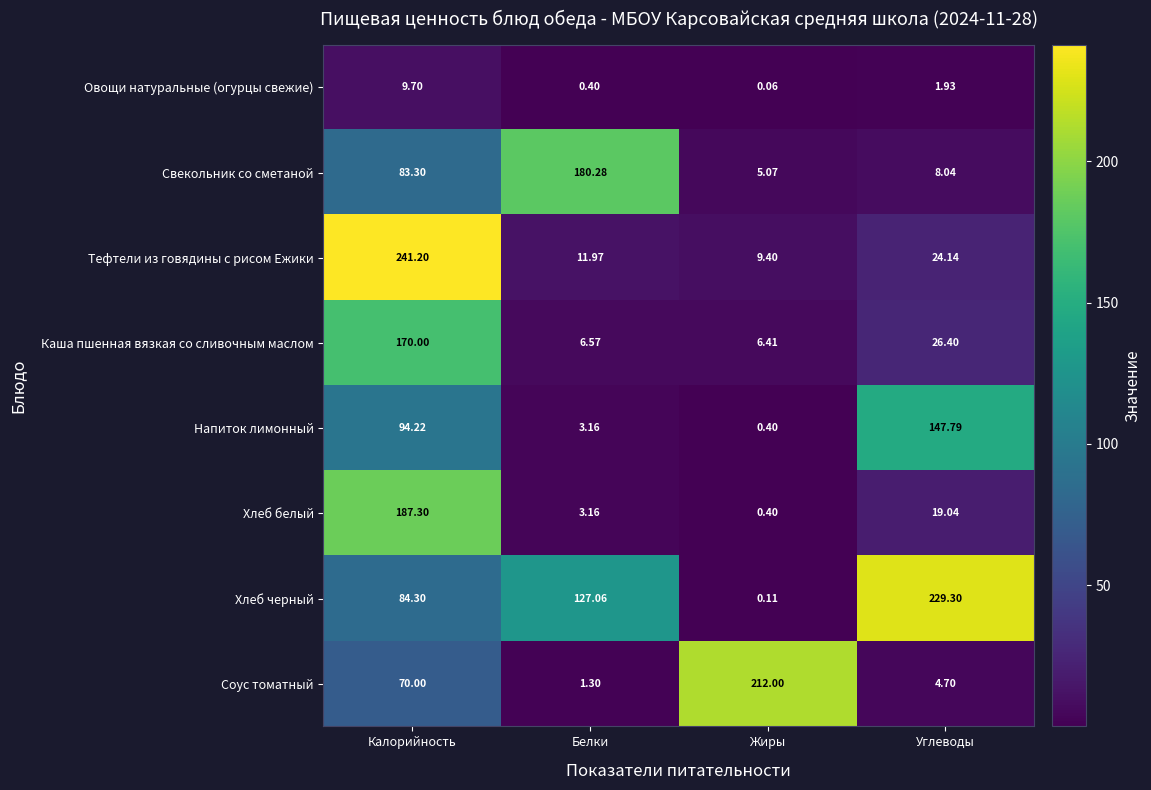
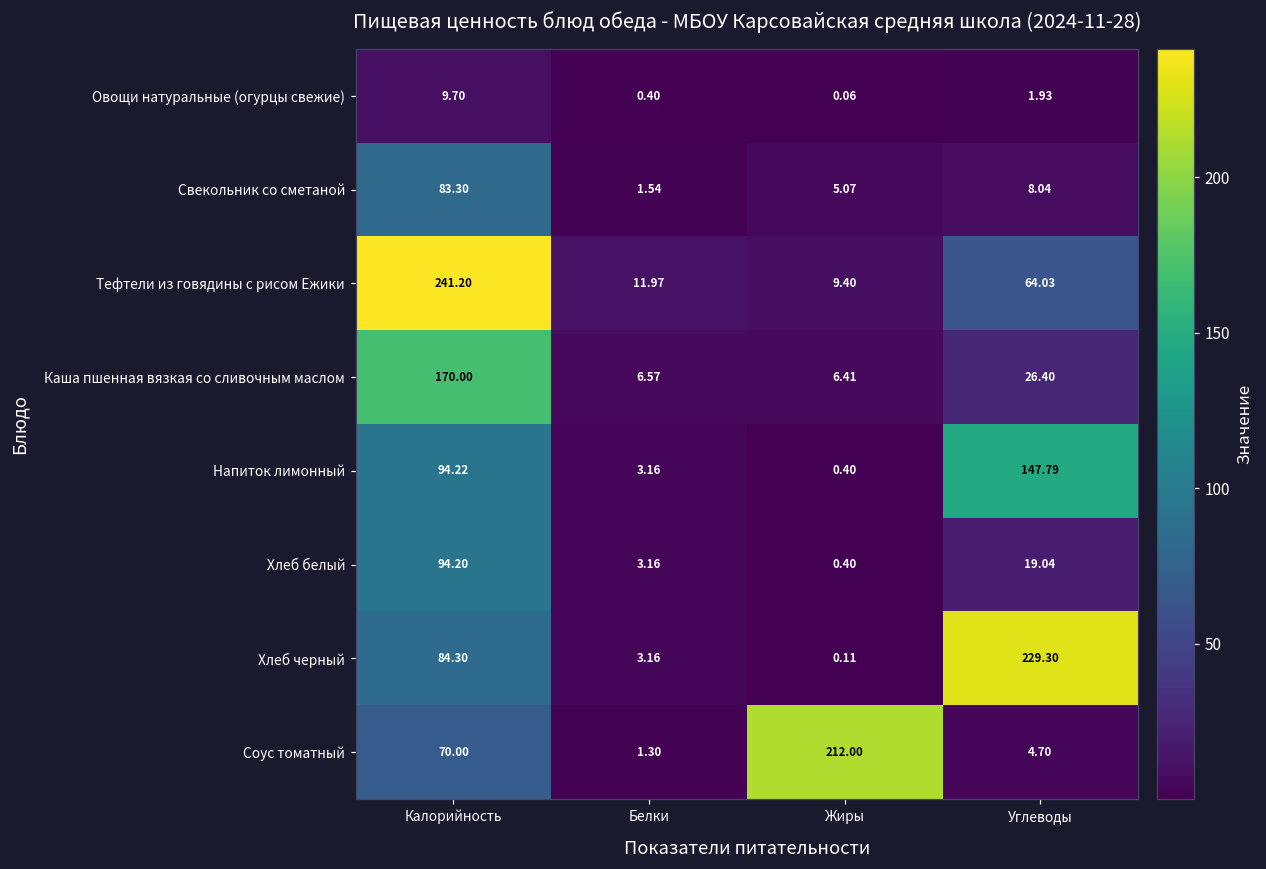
Свекольник со сметаной, Белки: 180.28 -> 1.54
Тефтели из говядины с рисом Ежики, Углеводы: 24.14 -> 64.03
Хлеб белый, Калорийность: 187.30 -> 94.20
Хлеб черный, Белки: 127.06 -> 3.16
